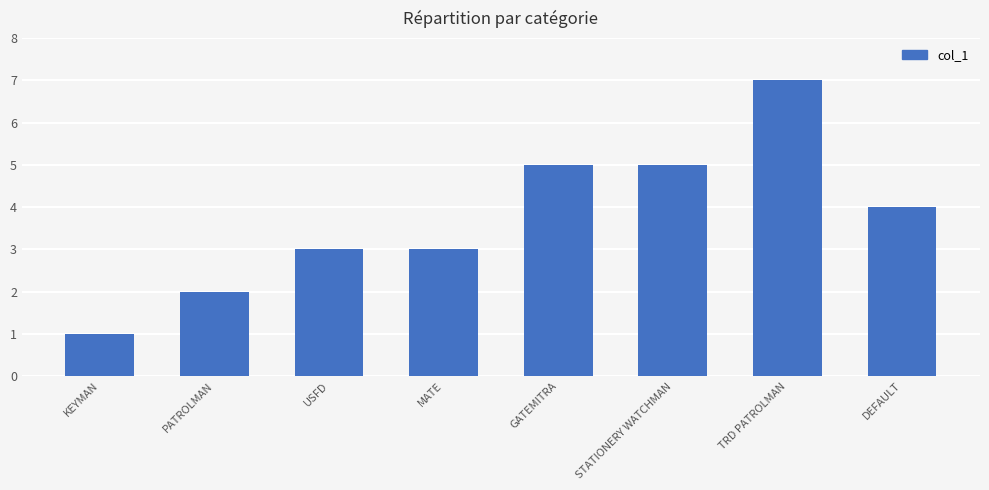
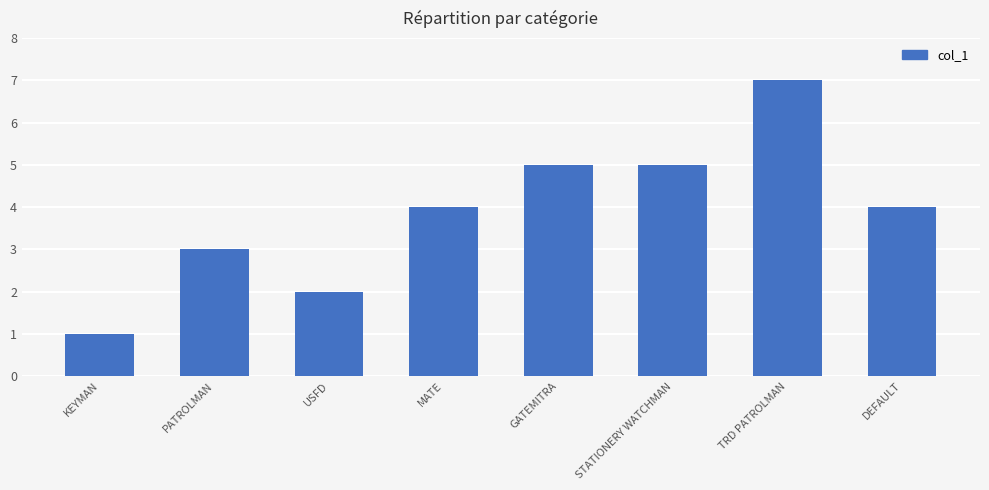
PATROLMAN: 2 -> 3
USFD: 3 -> 2
MATE: 3 -> 4
